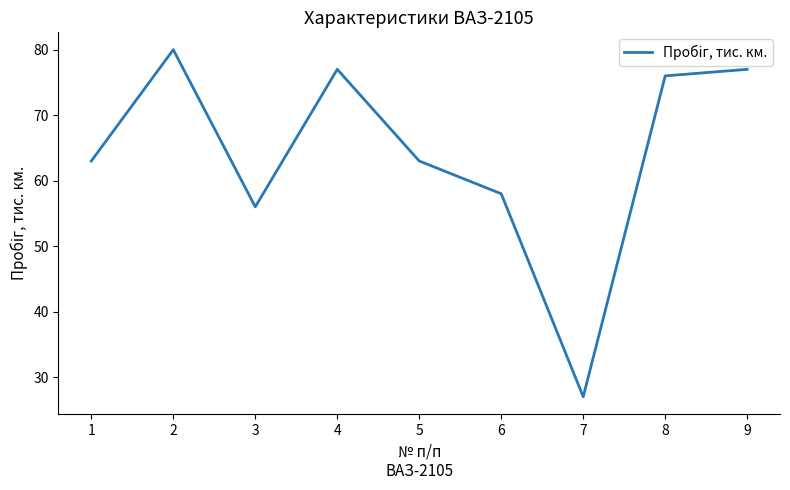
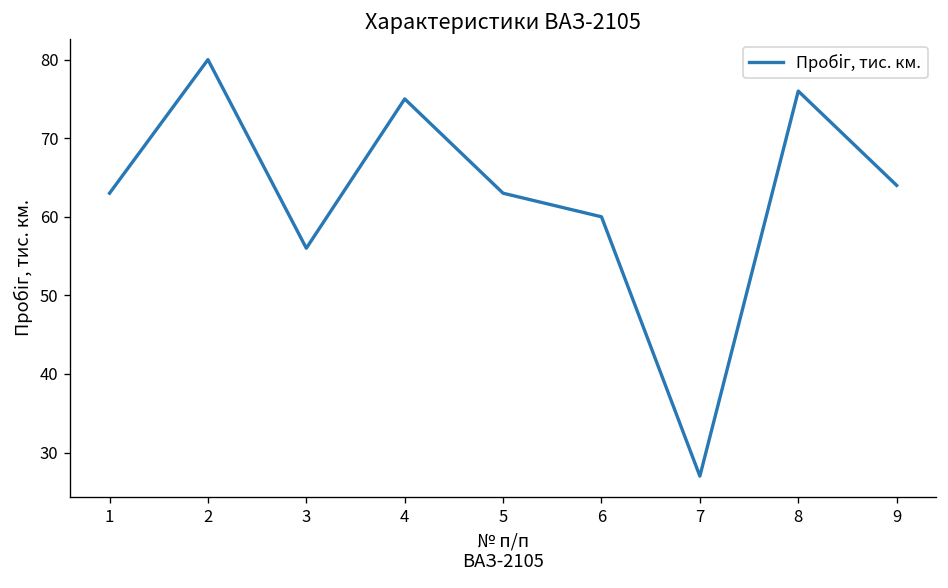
4: 77 -> 75
6: 58 -> 60
9: 77 -> 64
